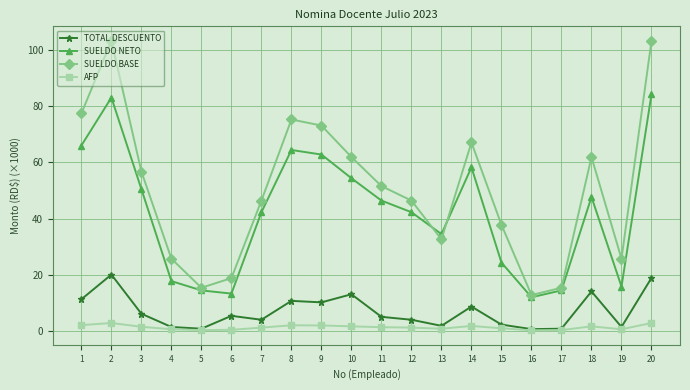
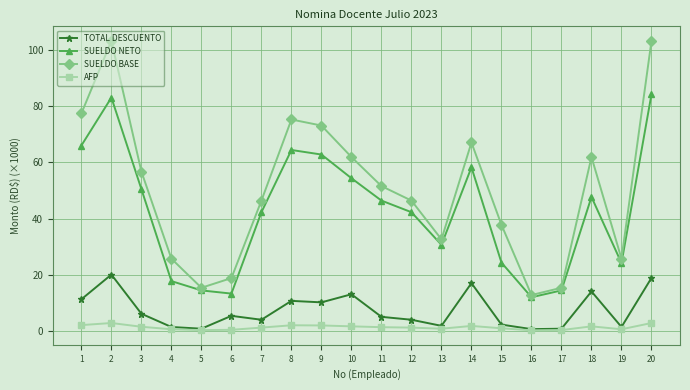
SUELDO NETO, 13: 35 -> 31
TOTAL DESCUENTO, 14: 9 -> 17
SUELDO NETO, 19: 16 -> 24
